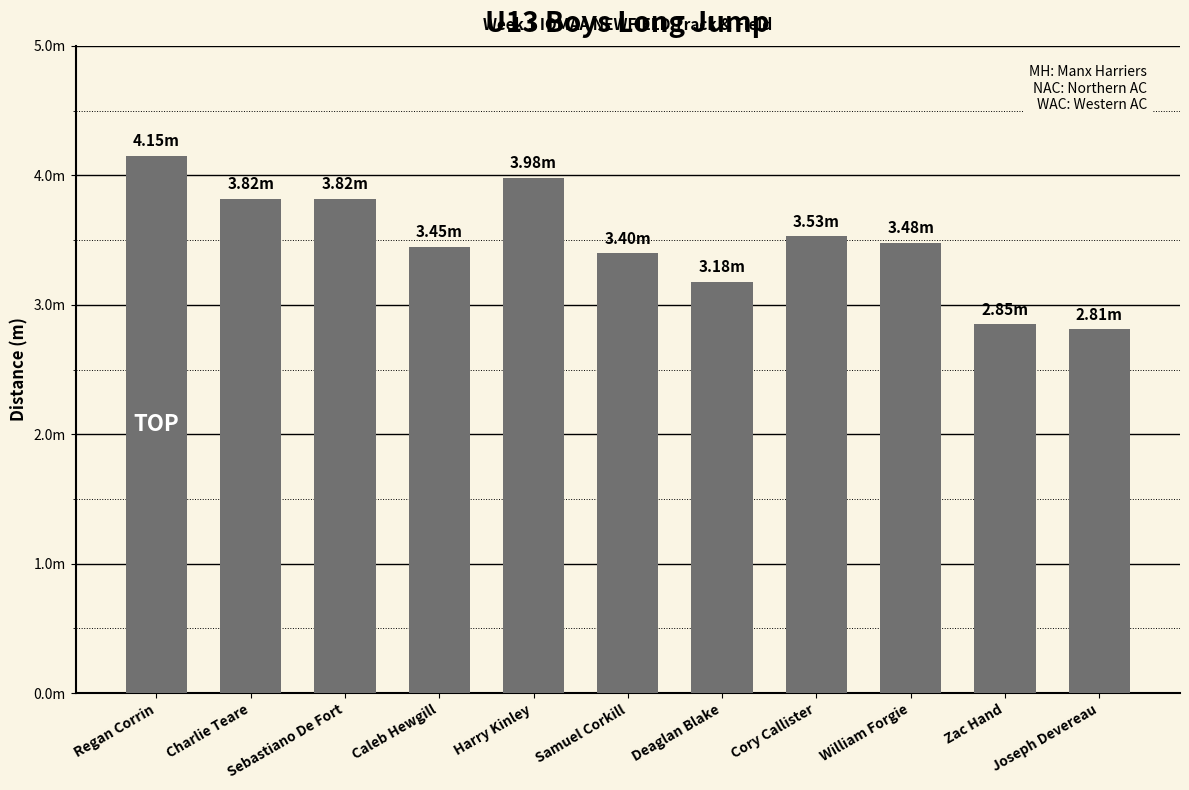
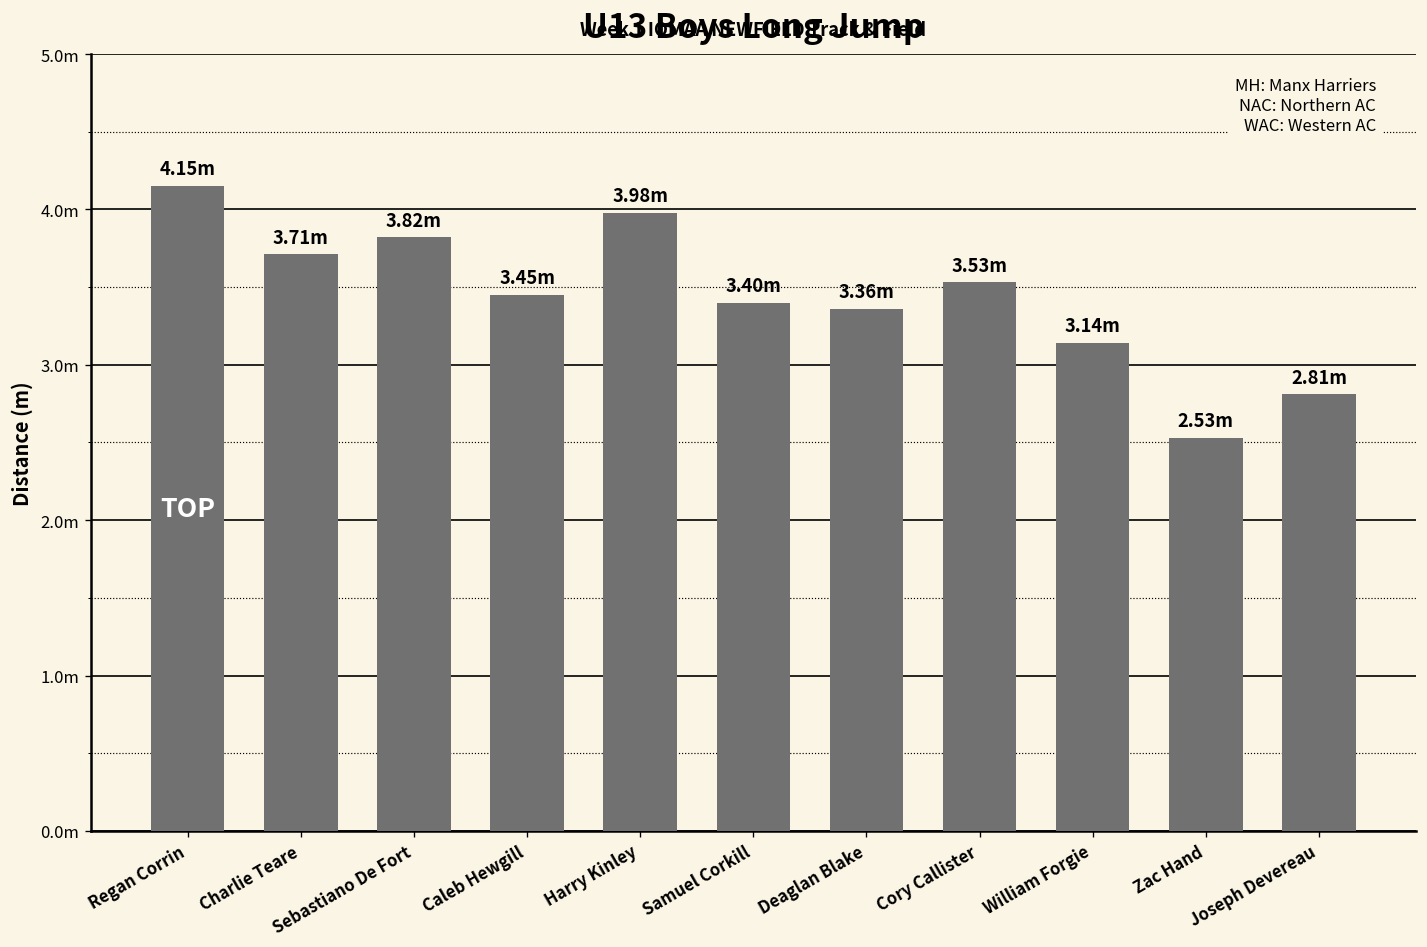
Charlie Teare: 3.82m -> 3.71m
Deaglan Blake: 3.18m -> 3.36m
William Forgie: 3.48m -> 3.14m
Zac Hand: 2.85m -> 2.53m
